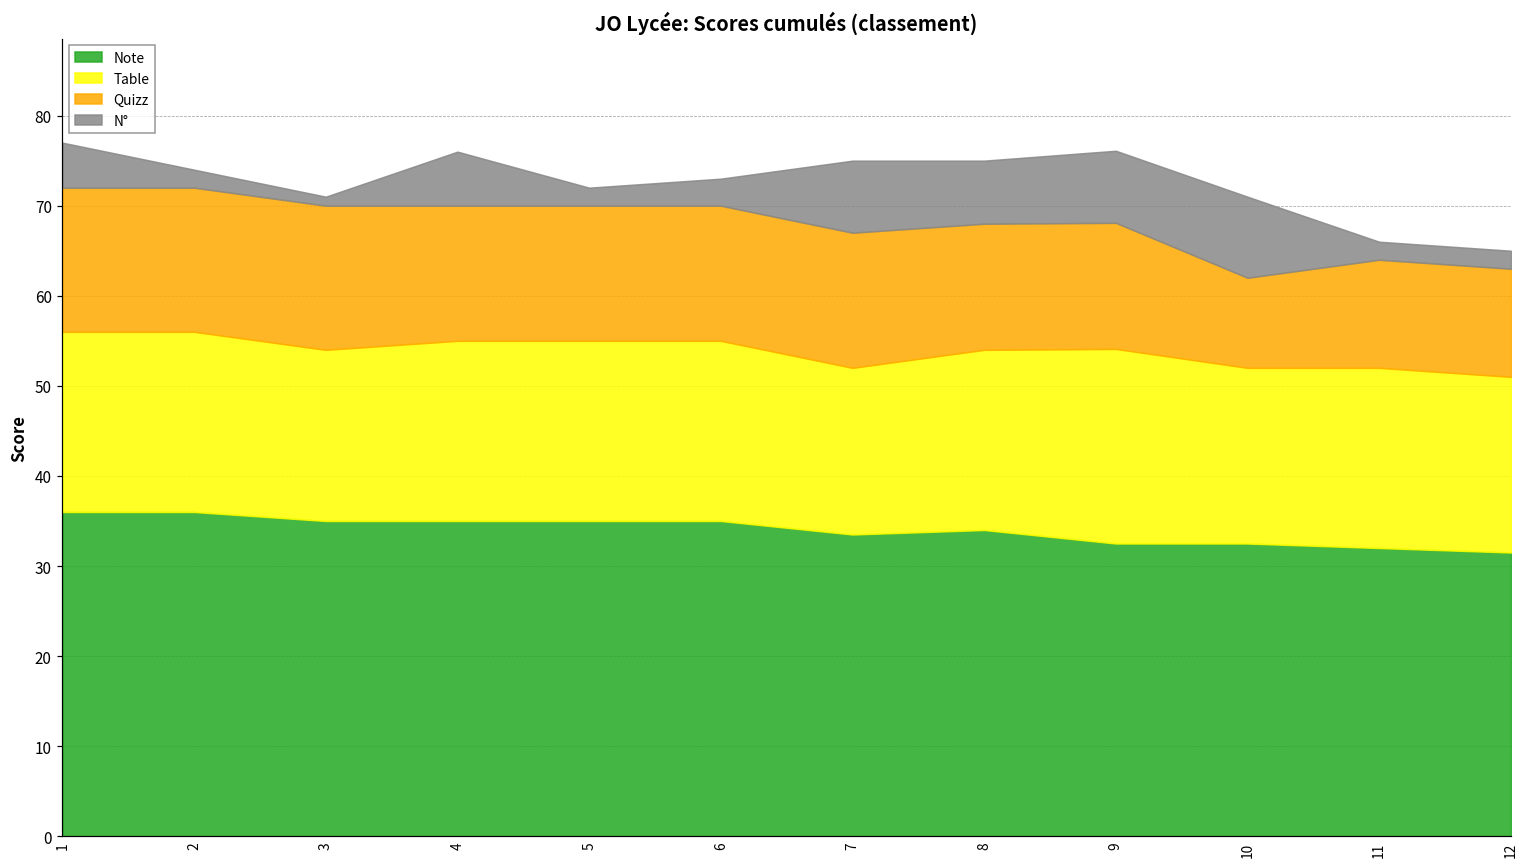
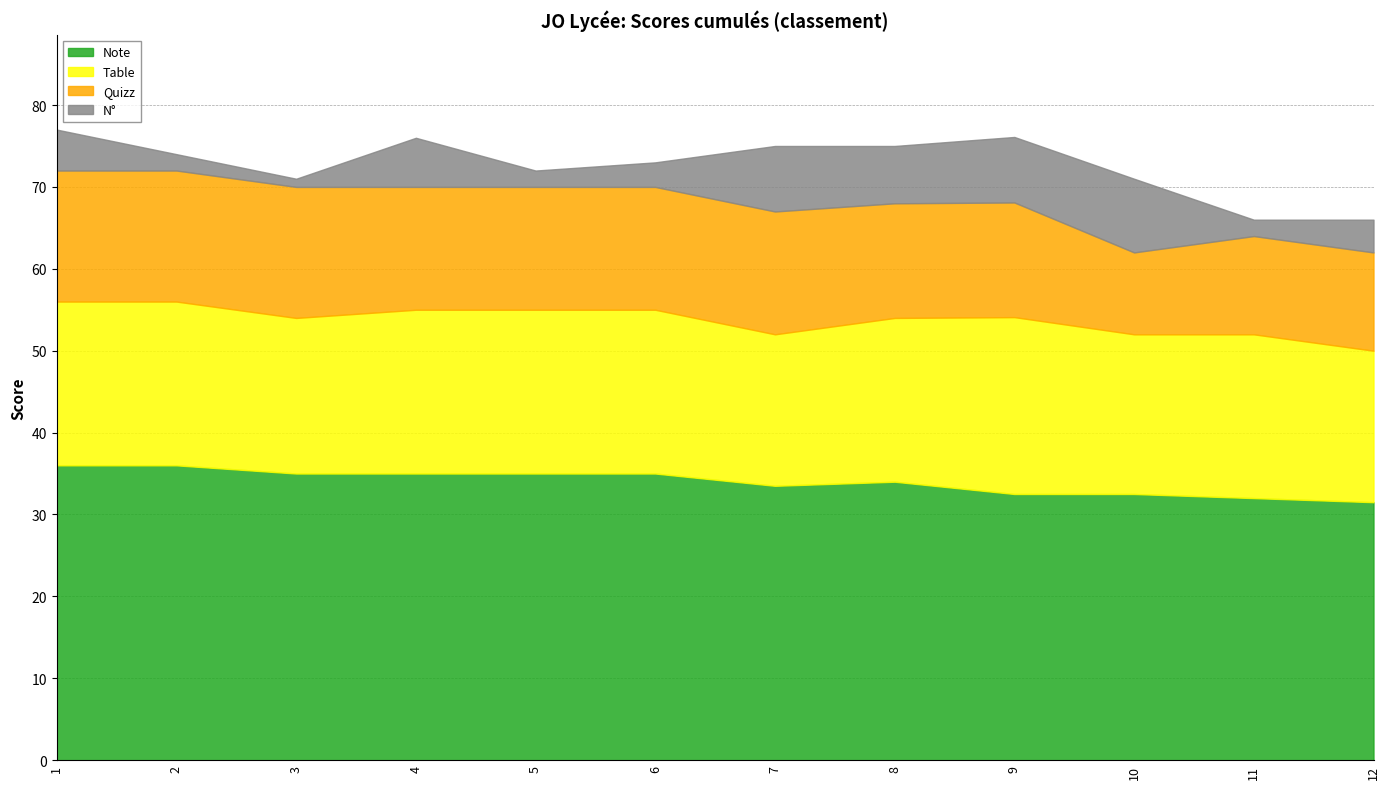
Table, 12: 20 -> 19
N°, 12: 2 -> 4
